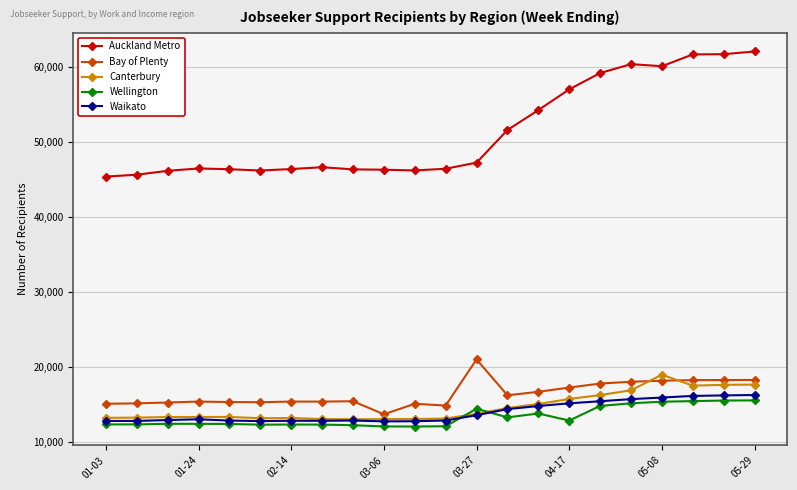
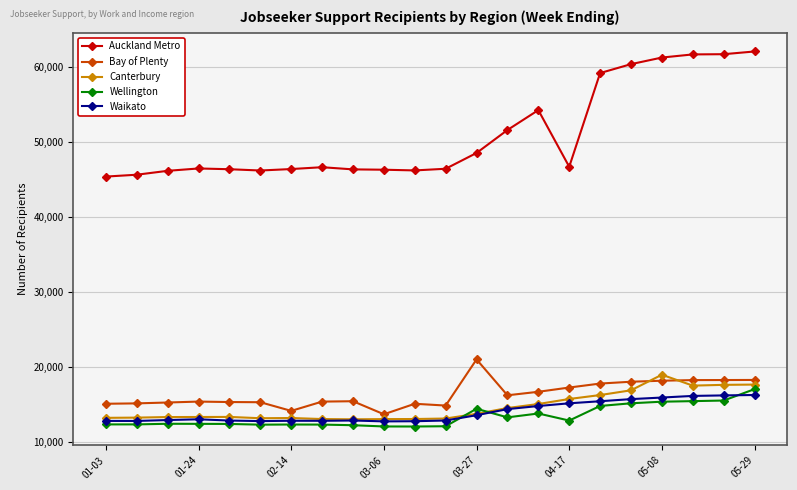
Bay of Plenty, 02-14: 15,000 -> 14,000
Auckland Metro, 03-27: 47,000 -> 49,000
Auckland Metro, 04-17: 57,000 -> 47,000
Auckland Metro, 05-08: 60,000 -> 61,000
Wellington, 05-29: 16,000 -> 17,000
